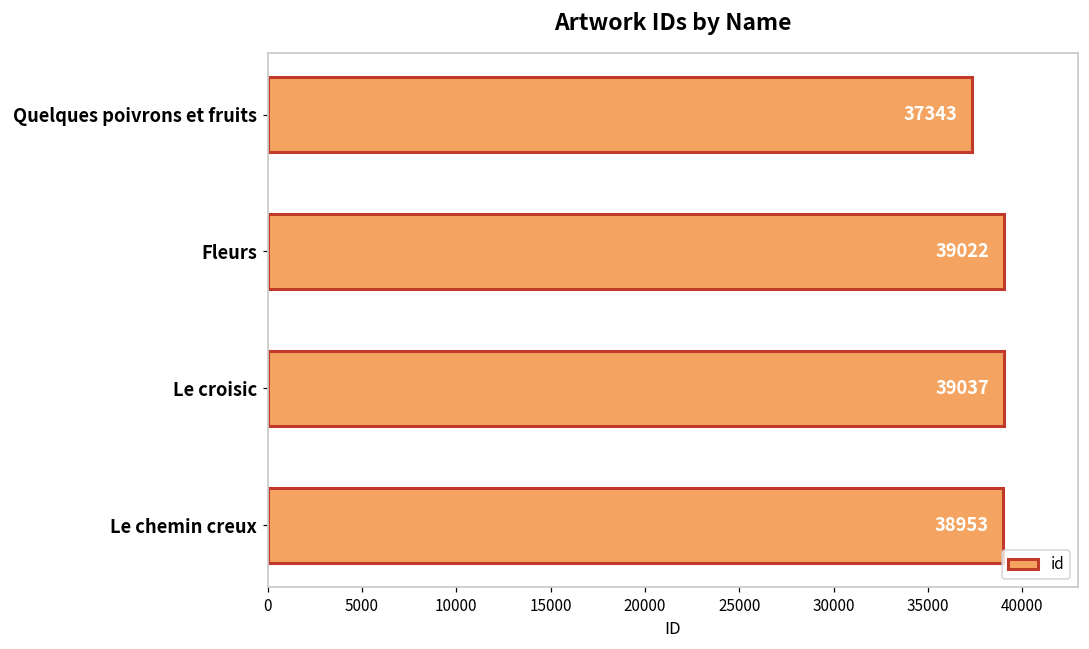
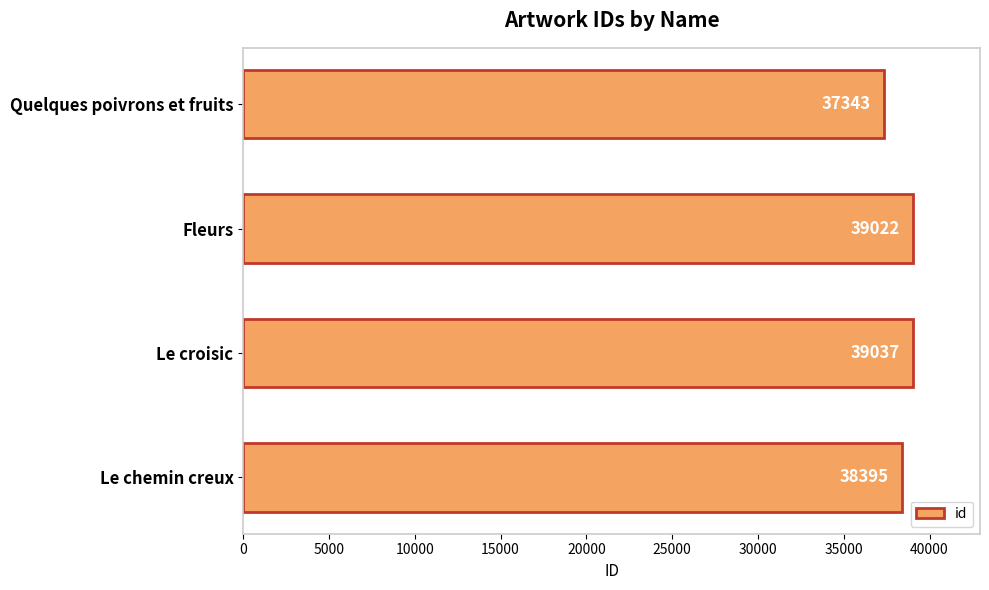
Le chemin creux: 38953 -> 38395
